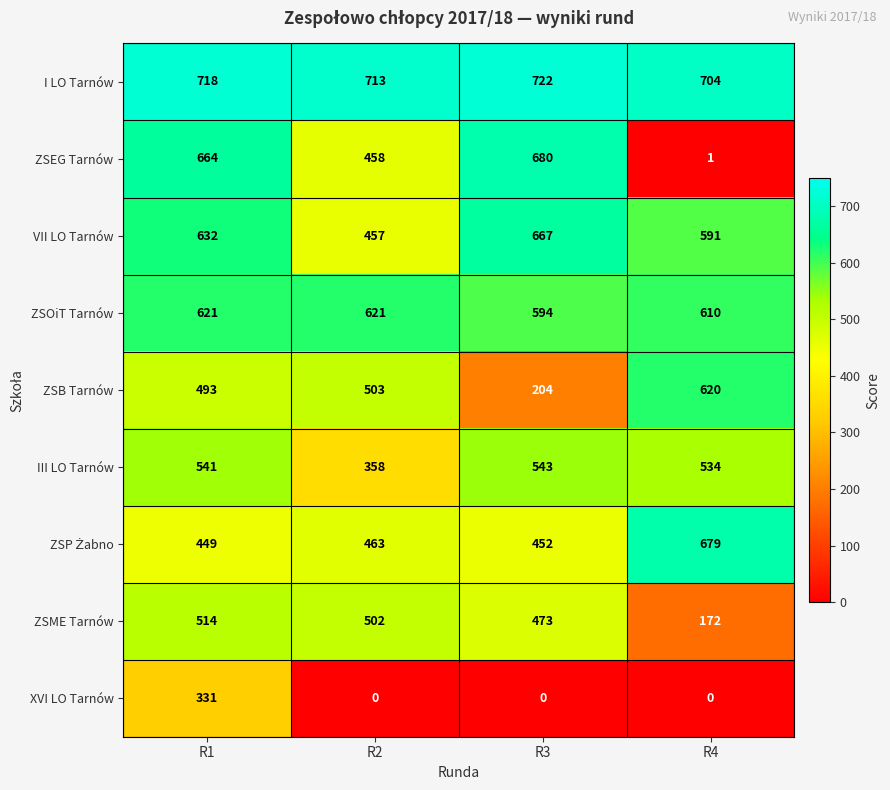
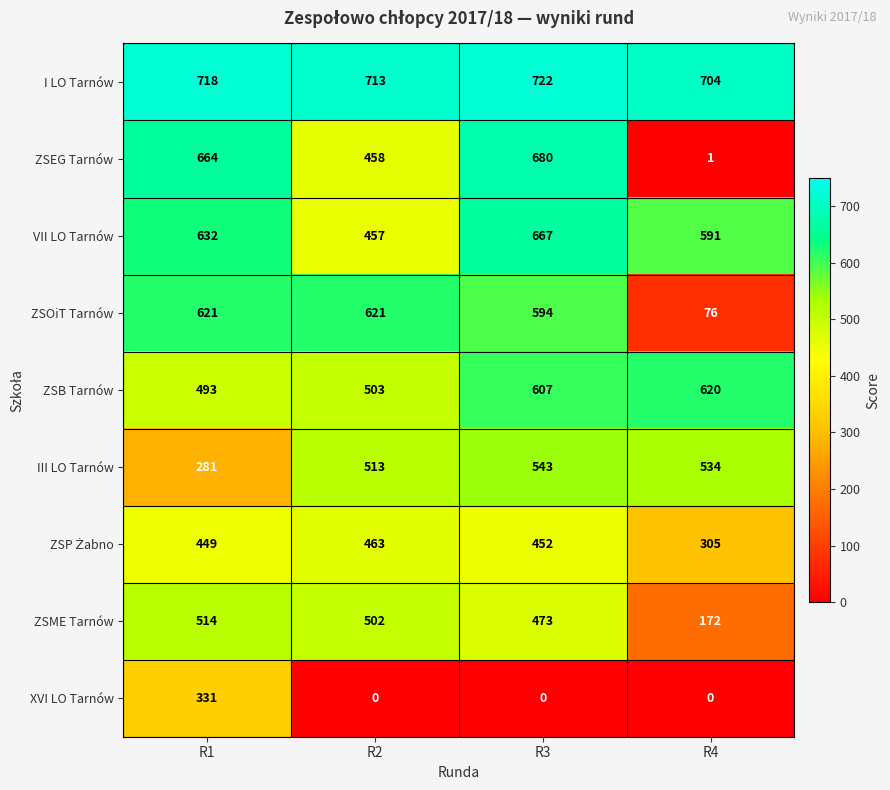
ZSOiT Tarnów, R4: 610 -> 76
ZSB Tarnów, R3: 204 -> 607
III LO Tarnów, R1: 541 -> 281
III LO Tarnów, R2: 358 -> 513
ZSP Żabno, R4: 679 -> 305
